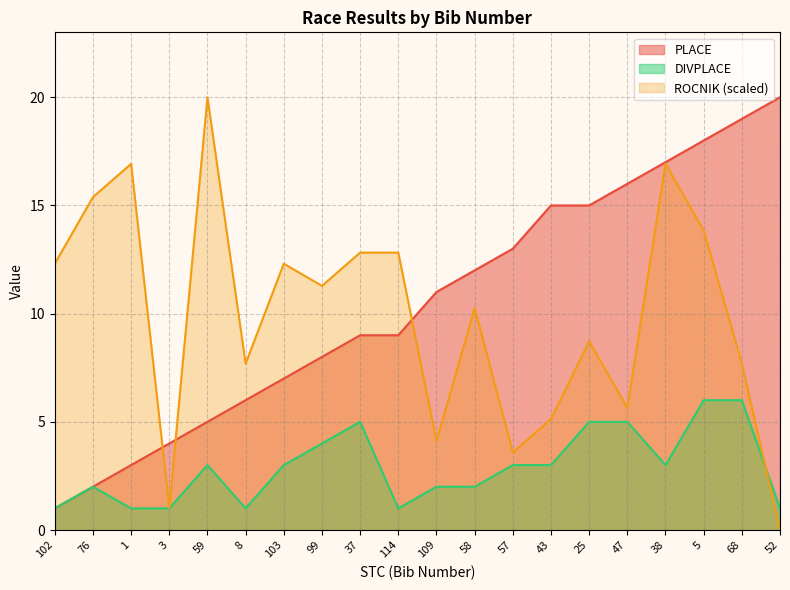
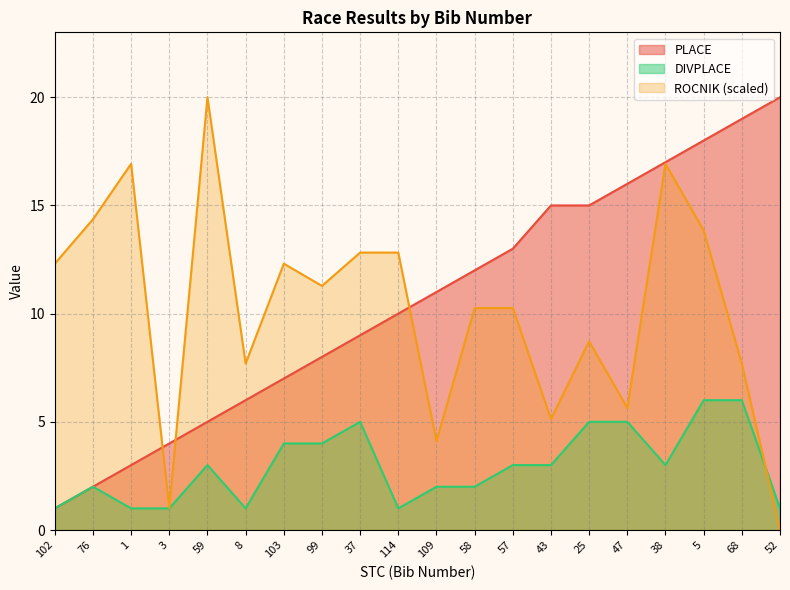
ROCNIK (scaled), 76: 15.4 -> 14.4
DIVPLACE, 103: 3 -> 4
PLACE, 114: 9 -> 10
ROCNIK (scaled), 57: 3.6 -> 10.3
